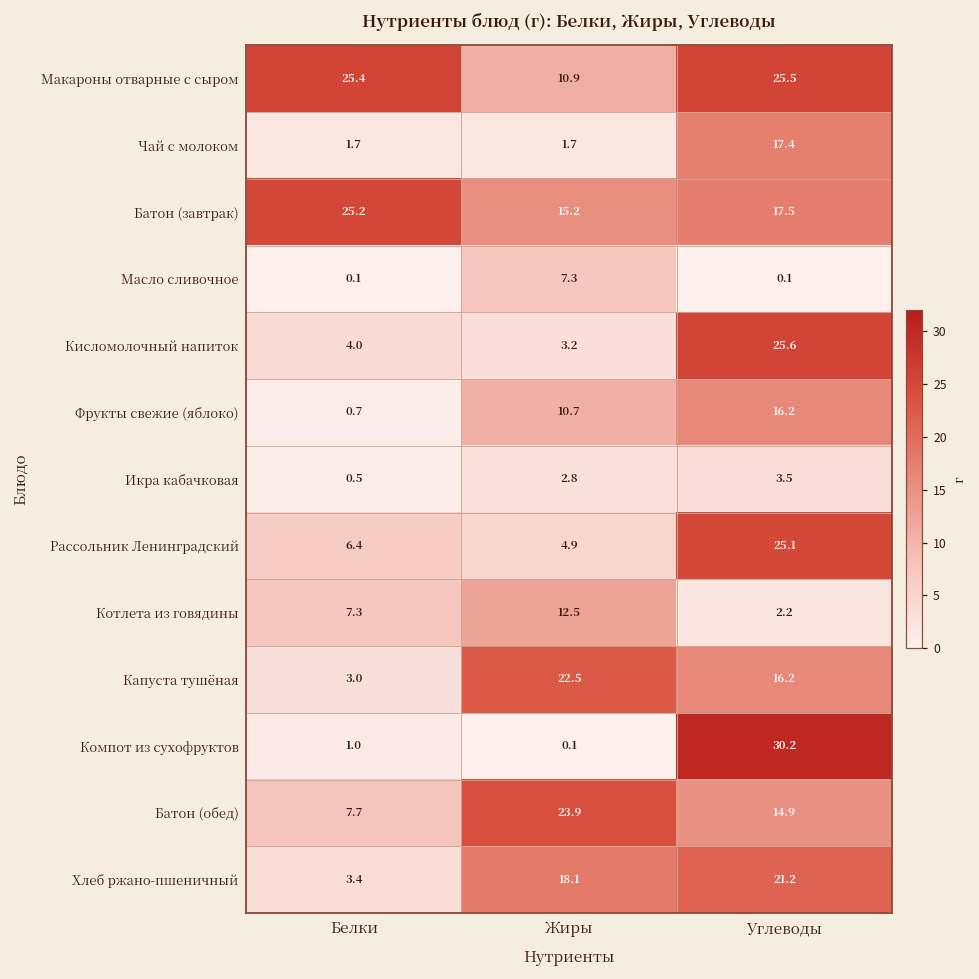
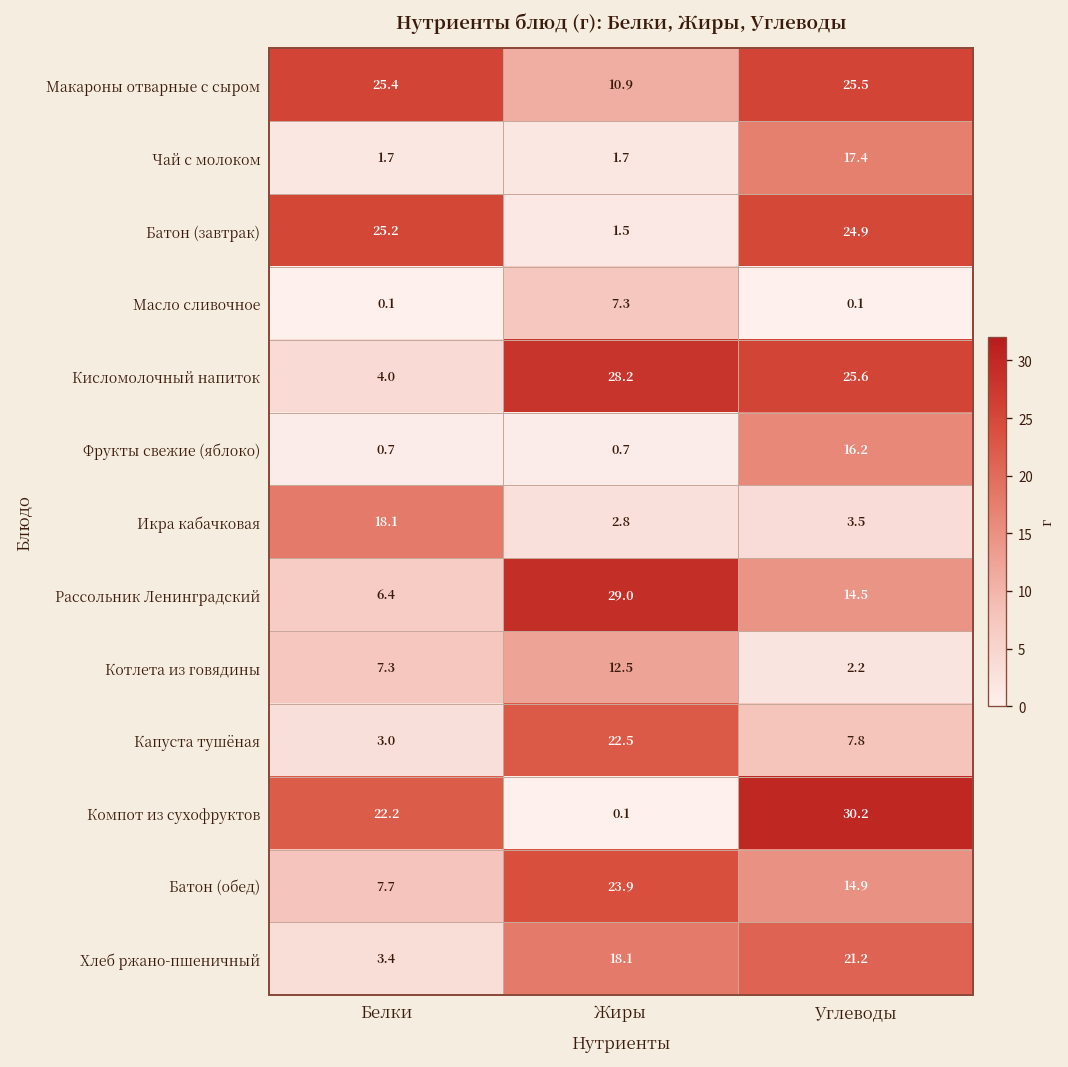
Батон (завтрак), Жиры: 15.2 -> 1.5
Батон (завтрак), Углеводы: 17.5 -> 24.9
Кисломолочный напиток, Жиры: 3.2 -> 28.2
Фрукты свежие (яблоко), Жиры: 10.7 -> 0.7
Икра кабачковая, Белки: 0.5 -> 18.1
Рассольник Ленинградский, Жиры: 4.9 -> 29.0
Рассольник Ленинградский, Углеводы: 25.1 -> 14.5
Капуста тушёная, Углеводы: 16.2 -> 7.8
Компот из сухофруктов, Белки: 1.0 -> 22.2
